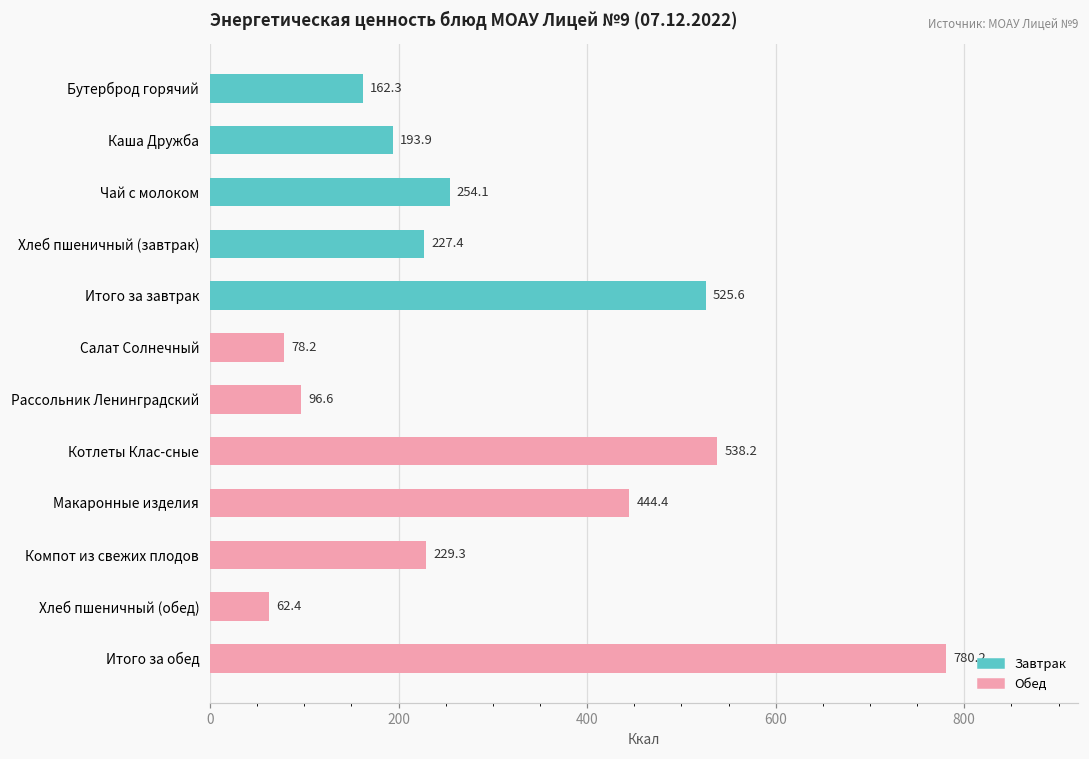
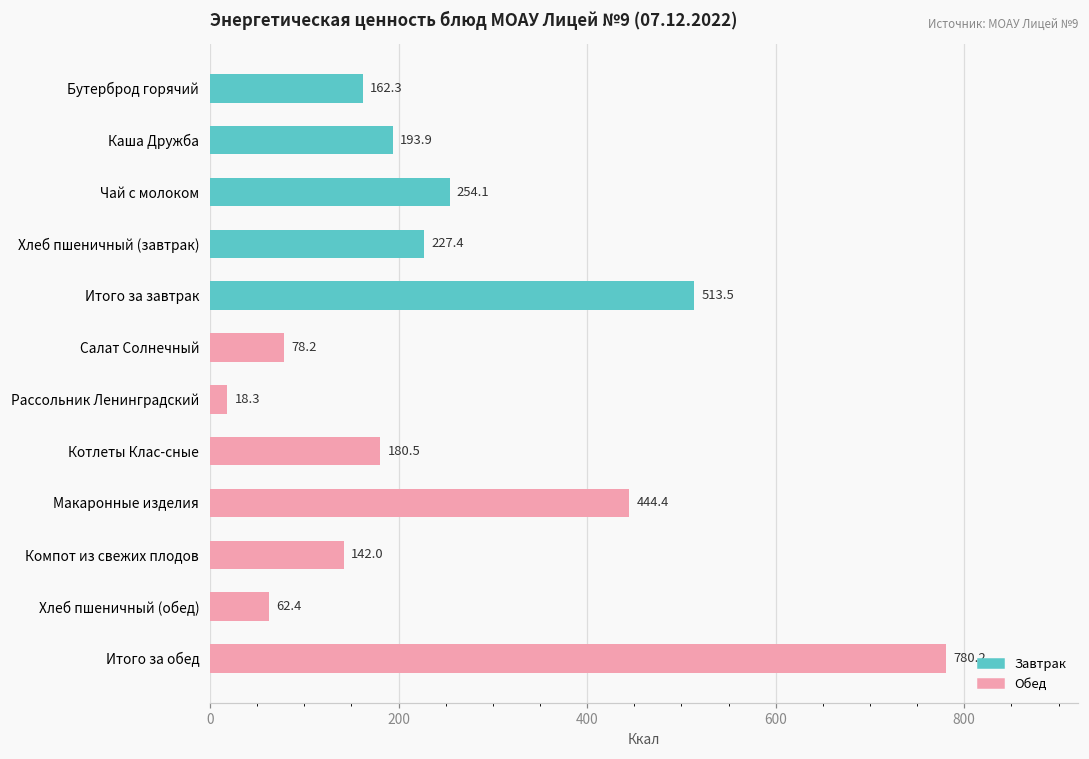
Итого за завтрак: 525.6 -> 513.5
Рассольник Ленинградский: 96.6 -> 18.3
Котлеты Клас-сные: 538.2 -> 180.5
Компот из свежих плодов: 229.3 -> 142.0
